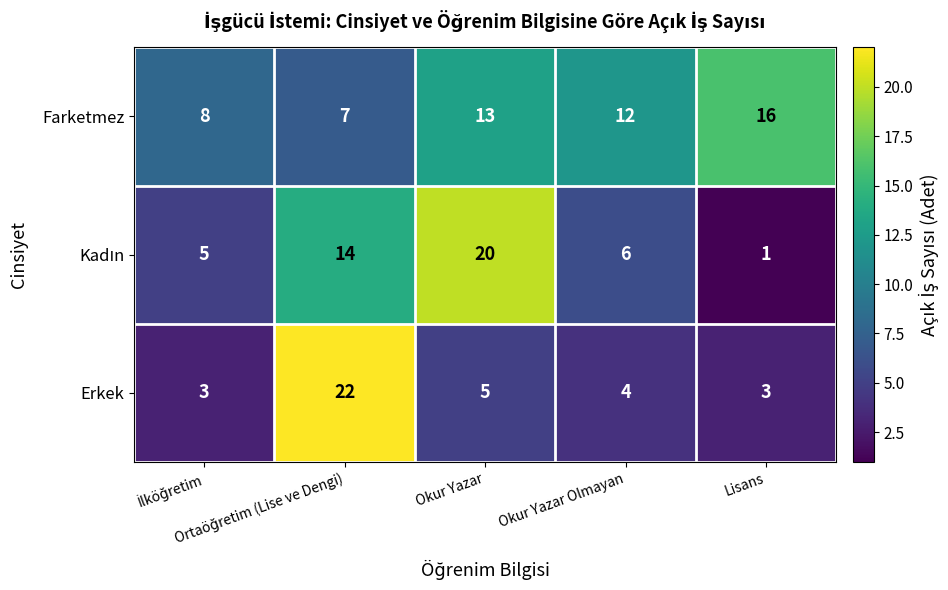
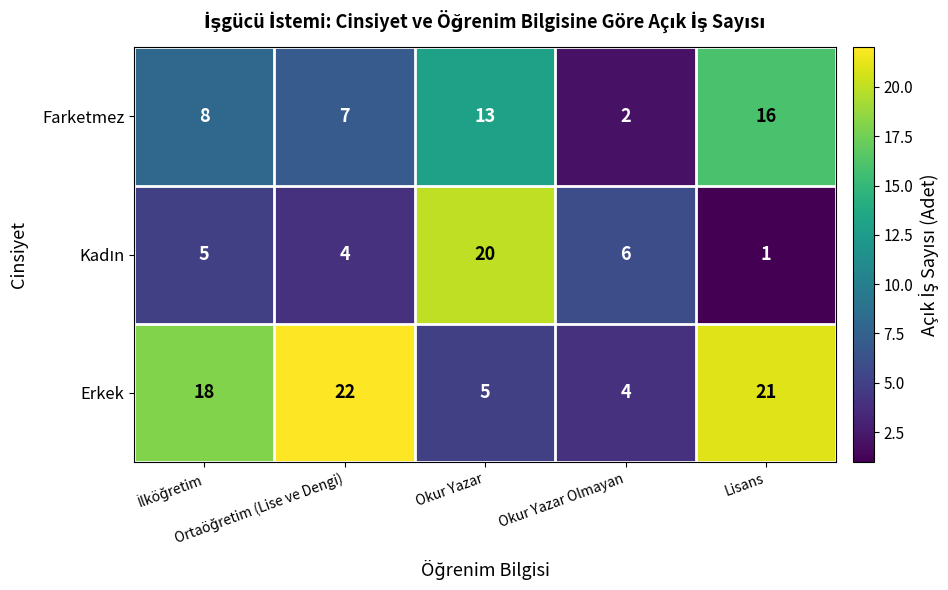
Farketmez, Okur Yazar Olmayan: 12 -> 2
Kadın, Ortaöğretim (Lise ve Dengi): 14 -> 4
Erkek, İlköğretim: 3 -> 18
Erkek, Lisans: 3 -> 21
